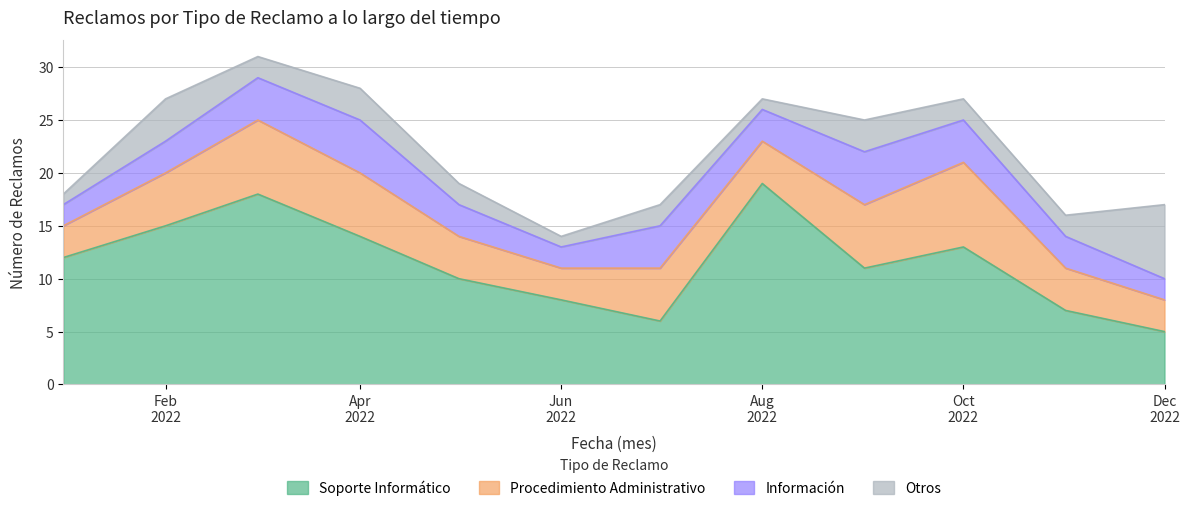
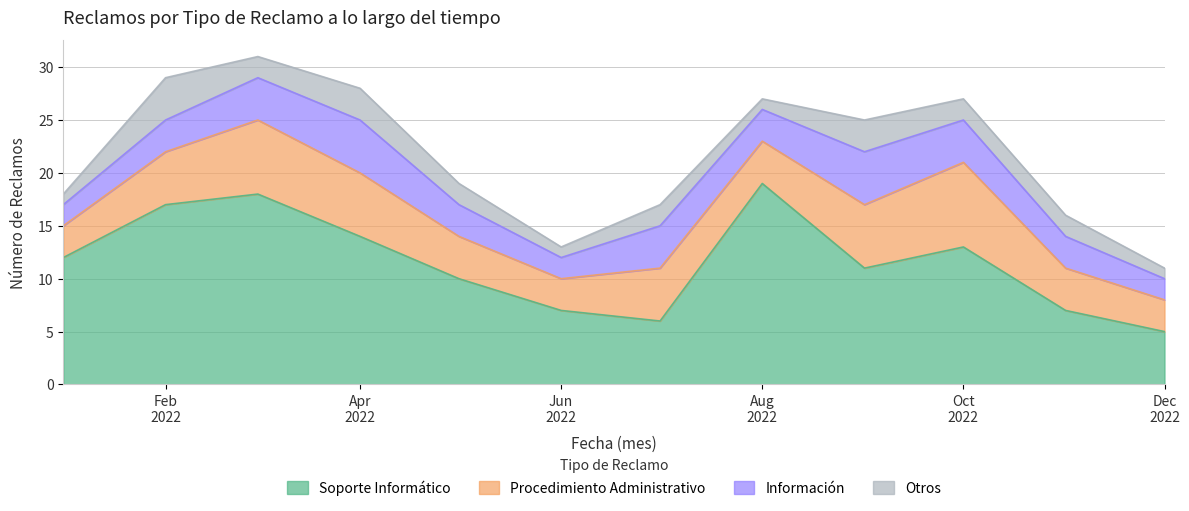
Soporte Informático, Feb 2022: 15 -> 17
Soporte Informático, Jun 2022: 8 -> 7
Otros, Dec 2022: 7 -> 1
